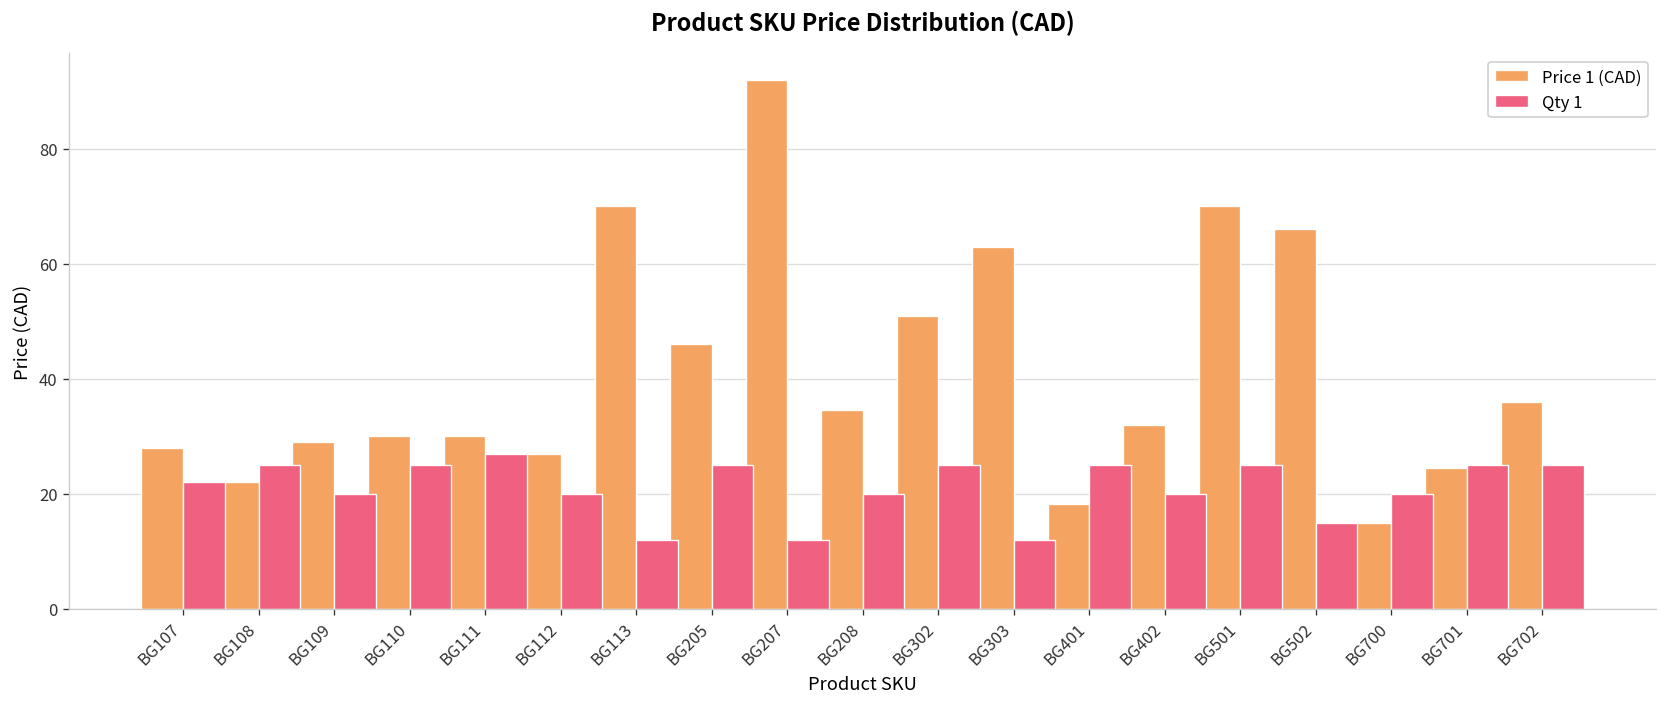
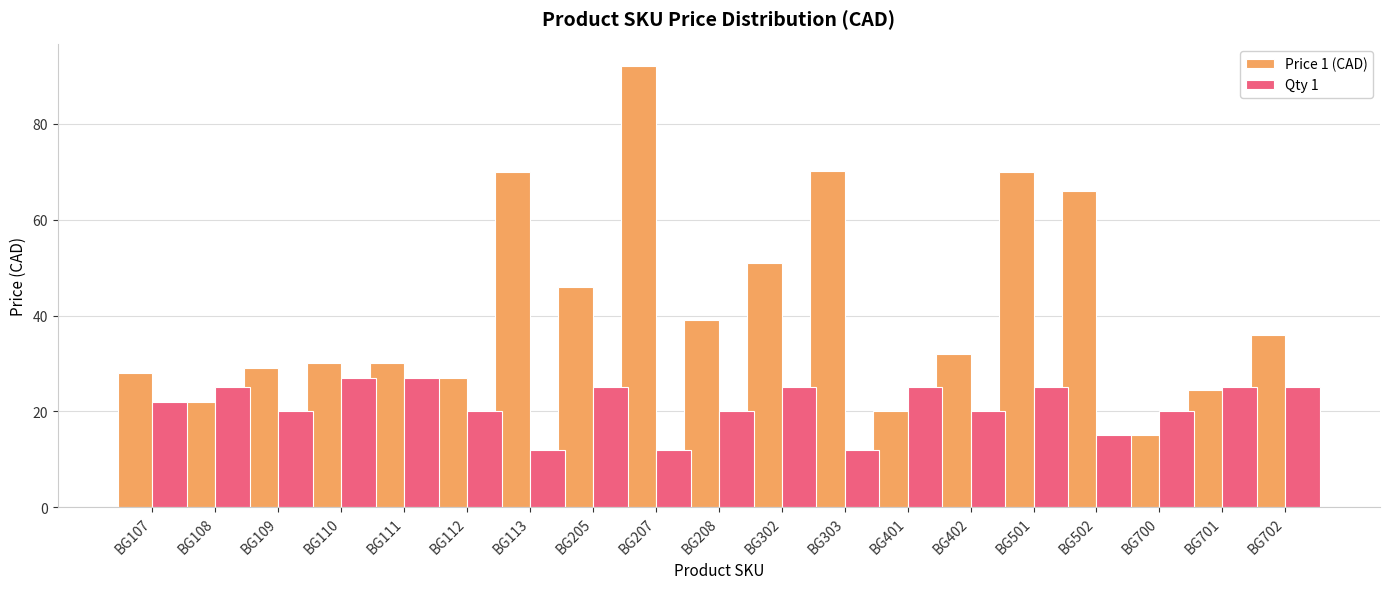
Qty 1, BG110: 25 -> 27
Price 1 (CAD), BG208: 35 -> 39
Price 1 (CAD), BG303: 63 -> 70
Price 1 (CAD), BG401: 18 -> 20
